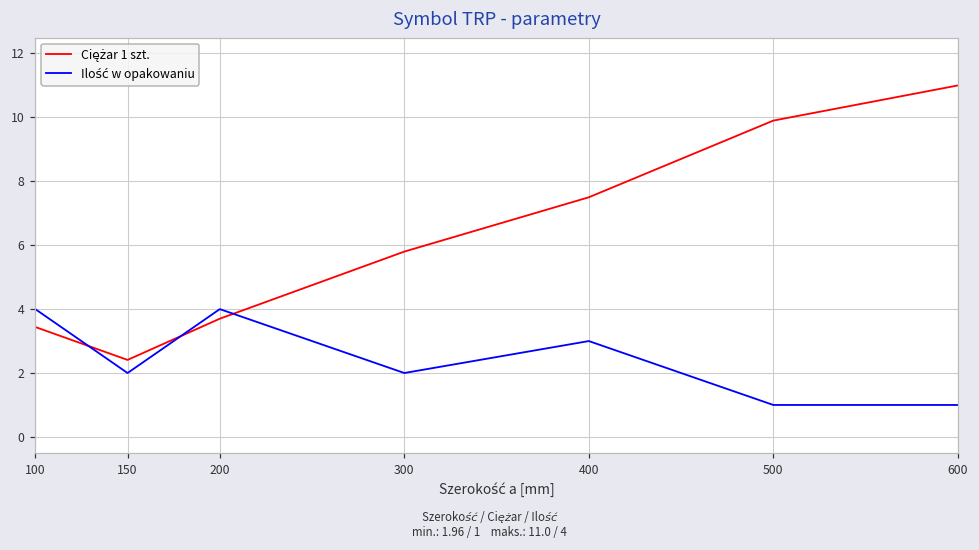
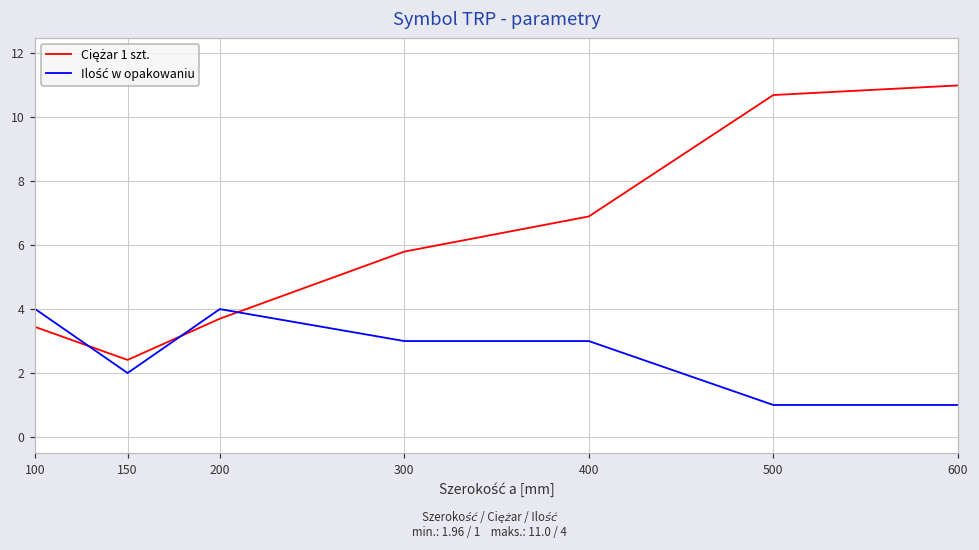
Ilość w opakowaniu, 300: 2 -> 3
Ciężar 1 szt., 400: 7.5 -> 6.9
Ciężar 1 szt., 500: 9.9 -> 10.7
